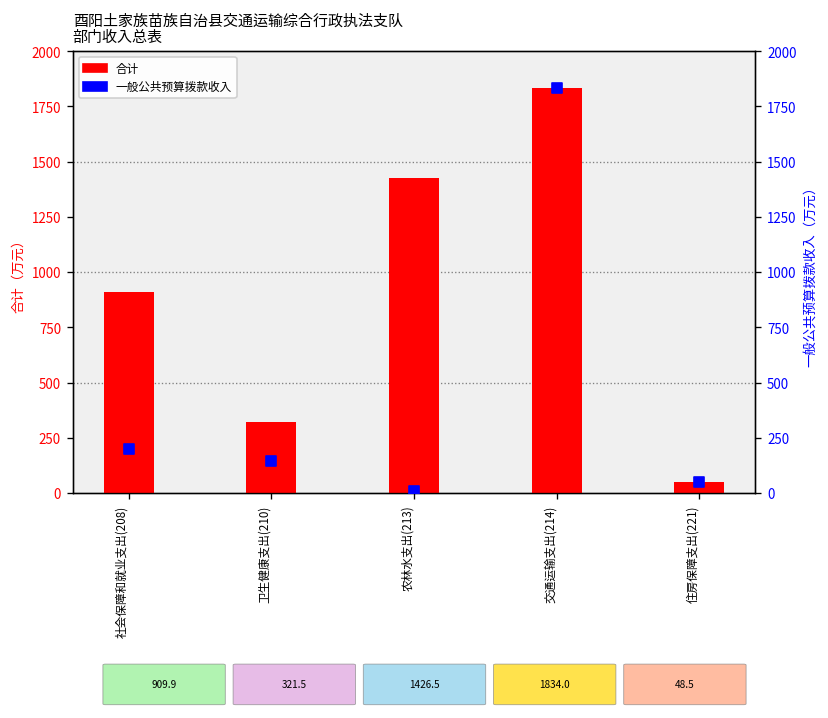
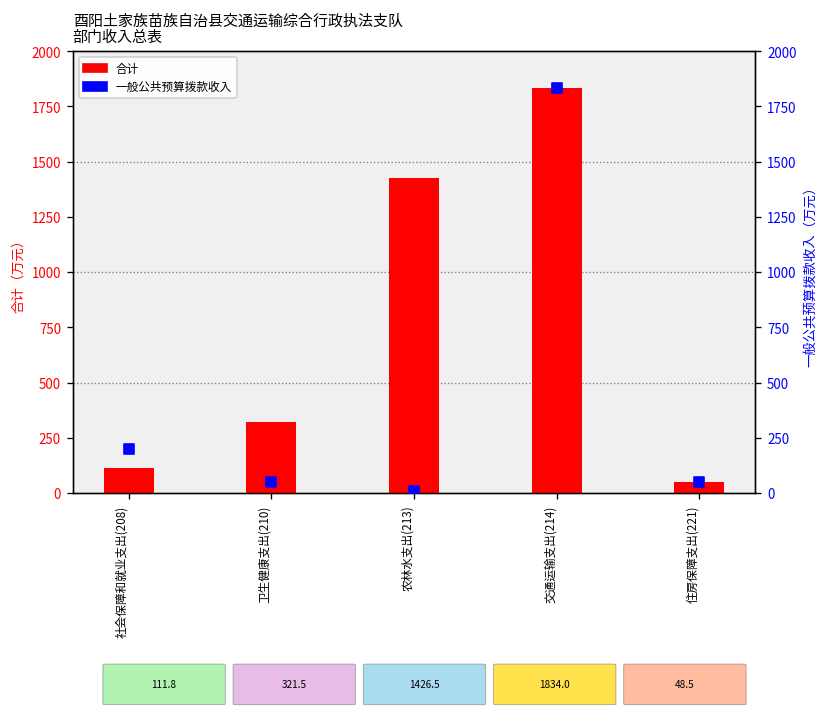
合计, 社会保障和就业支出(208): 909.9 -> 111.8
一般公共预算拨款收入, 卫生健康支出(210): 150 -> 50
